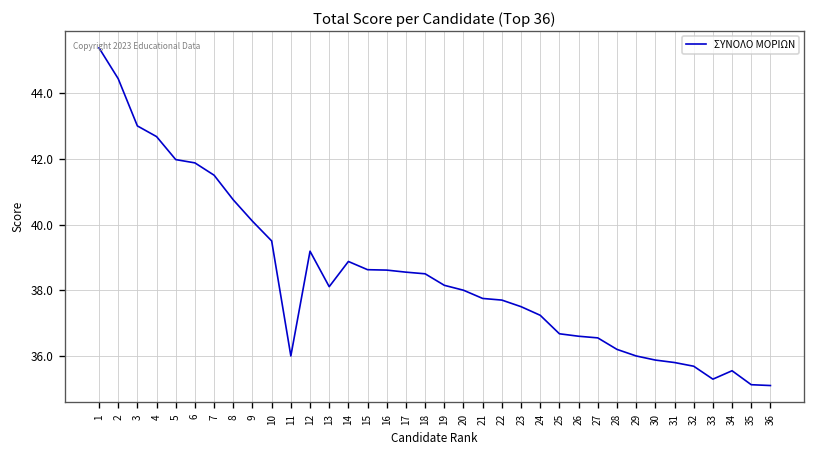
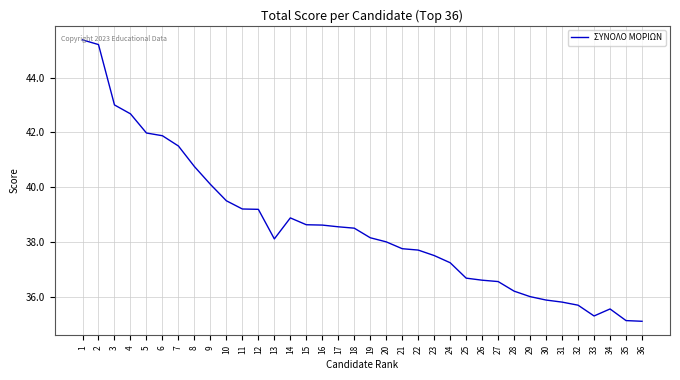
2: 44.4 -> 45.2
11: 36.0 -> 39.2
